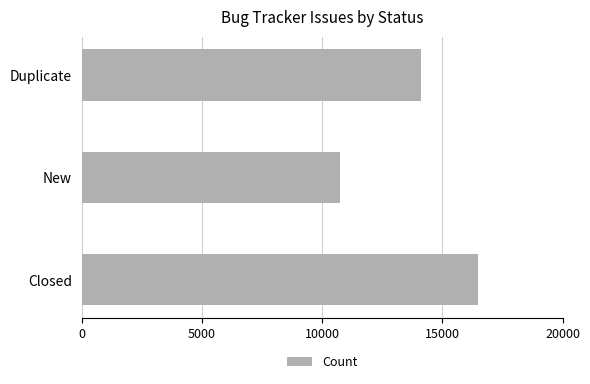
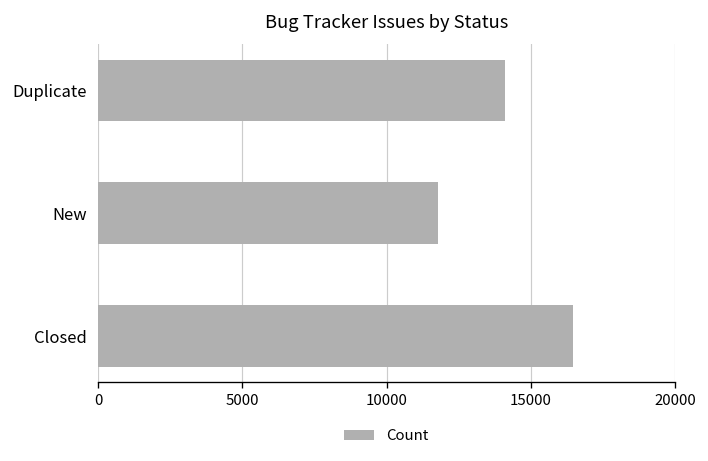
New: 10700 -> 11800
